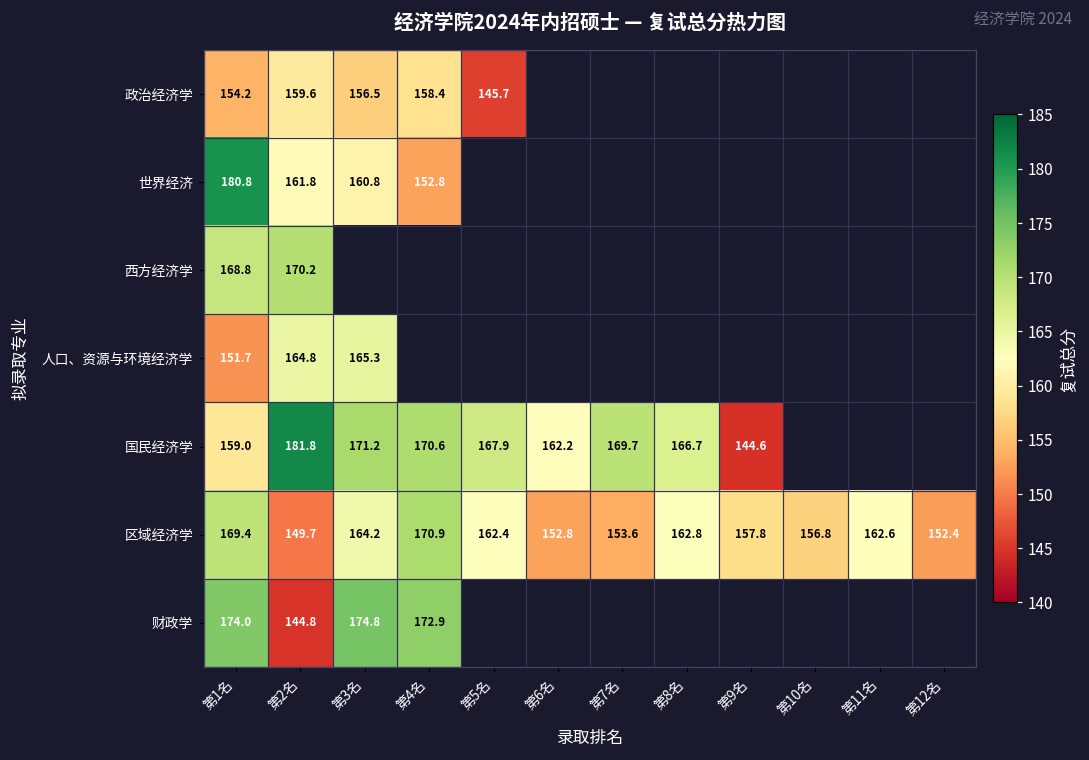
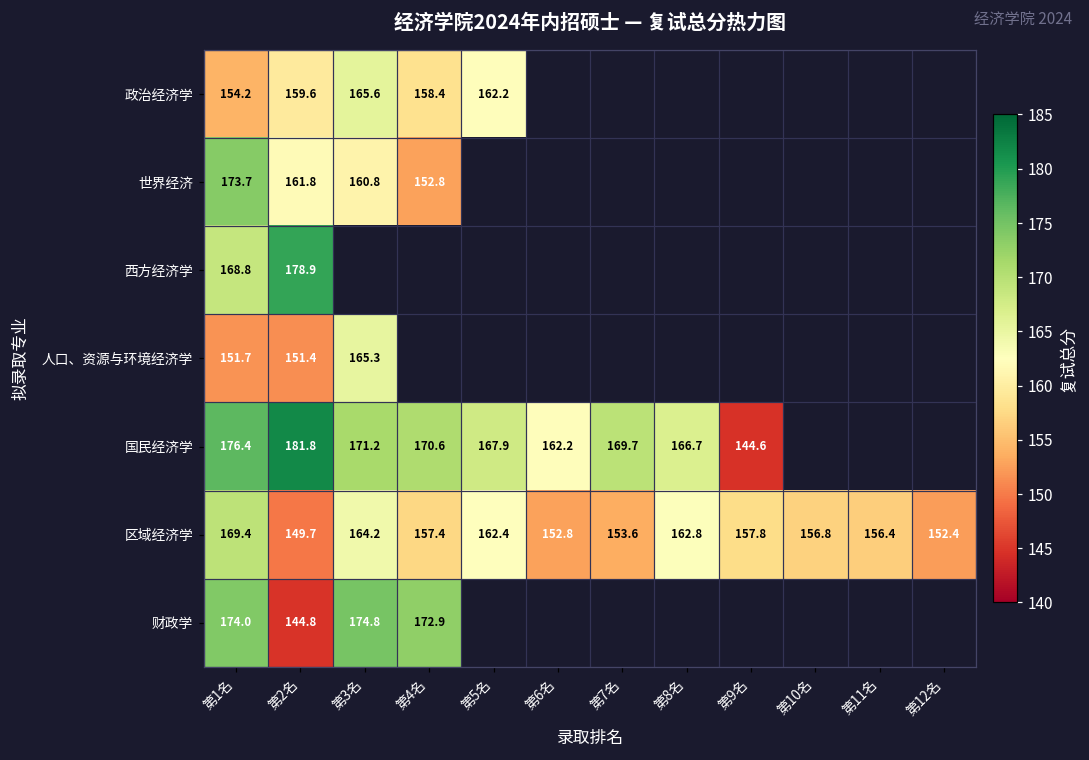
政治经济学, 第3名: 156.5 -> 165.6
政治经济学, 第5名: 145.7 -> 162.2
世界经济, 第1名: 180.8 -> 173.7
西方经济学, 第2名: 170.2 -> 178.9
人口、资源与环境经济学, 第2名: 164.8 -> 151.4
国民经济学, 第1名: 159.0 -> 176.4
区域经济学, 第4名: 170.9 -> 157.4
区域经济学, 第11名: 162.6 -> 156.4
